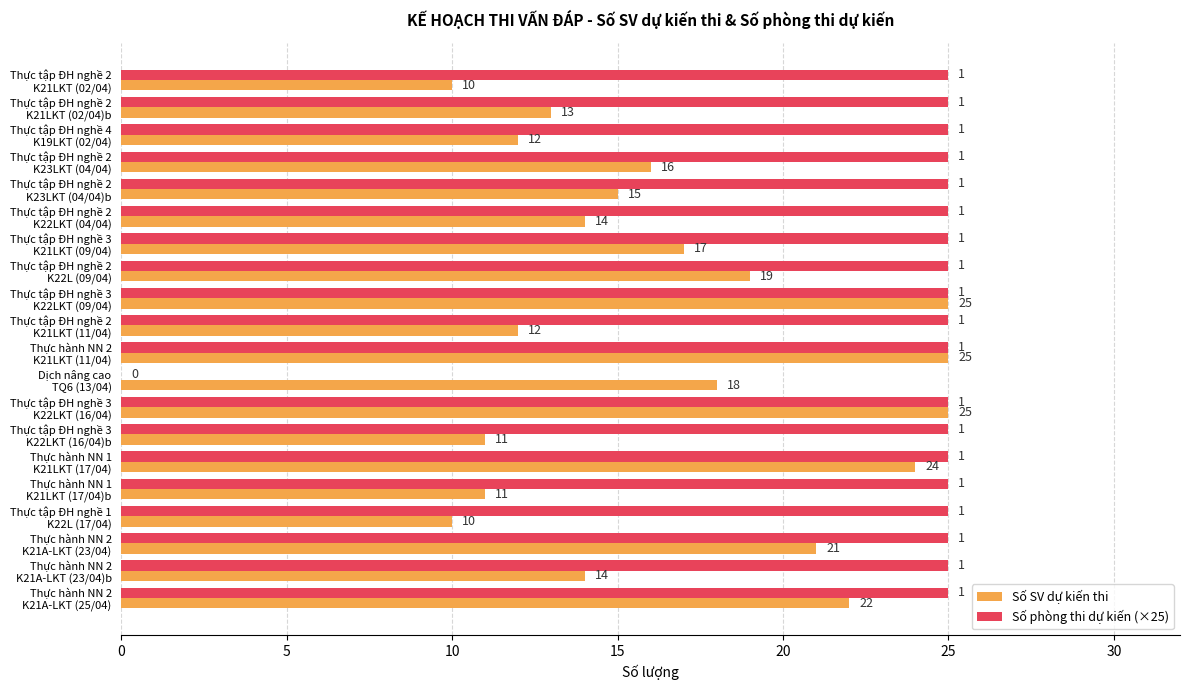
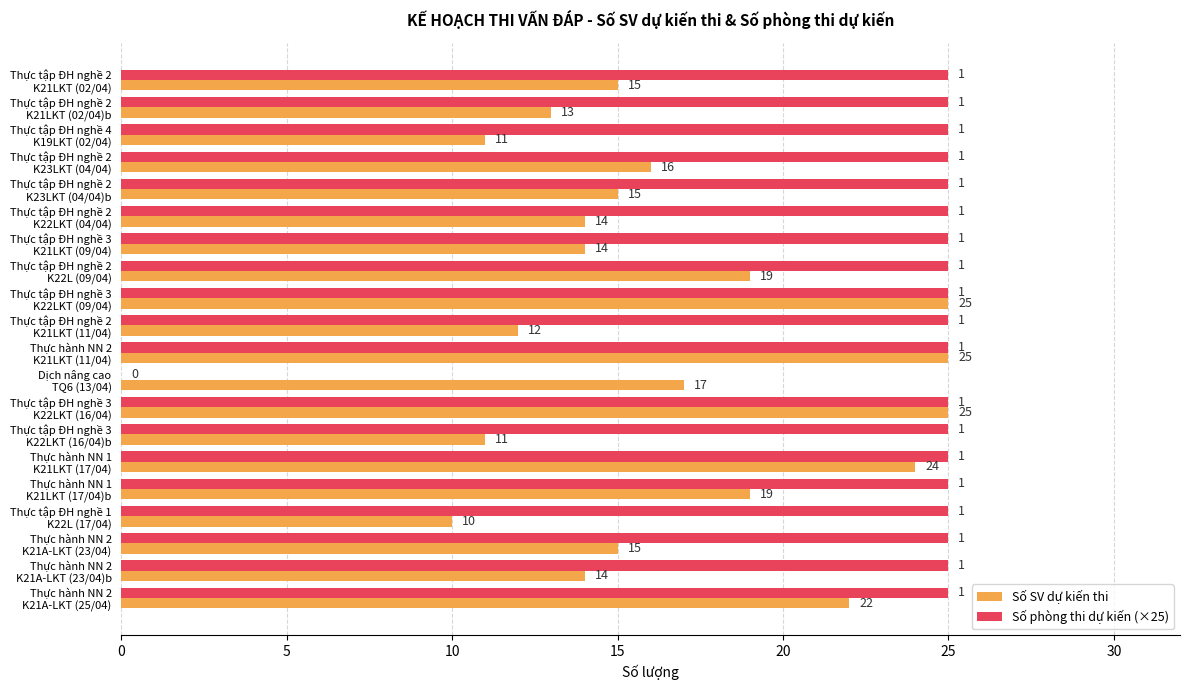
Số SV dự kiến thi, Thực tập ĐH nghề 2 K21LKT (02/04): 10 -> 15
Số SV dự kiến thi, Thực tập ĐH nghề 4 K19LKT (02/04): 12 -> 11
Số SV dự kiến thi, Thực tập ĐH nghề 3 K21LKT (09/04): 17 -> 14
Số SV dự kiến thi, Dịch nâng cao TQ6 (13/04): 18 -> 17
Số SV dự kiến thi, Thực hành NN 1 K21LKT (17/04)b: 11 -> 19
Số SV dự kiến thi, Thực hành NN 2 K21A-LKT (23/04): 21 -> 15
